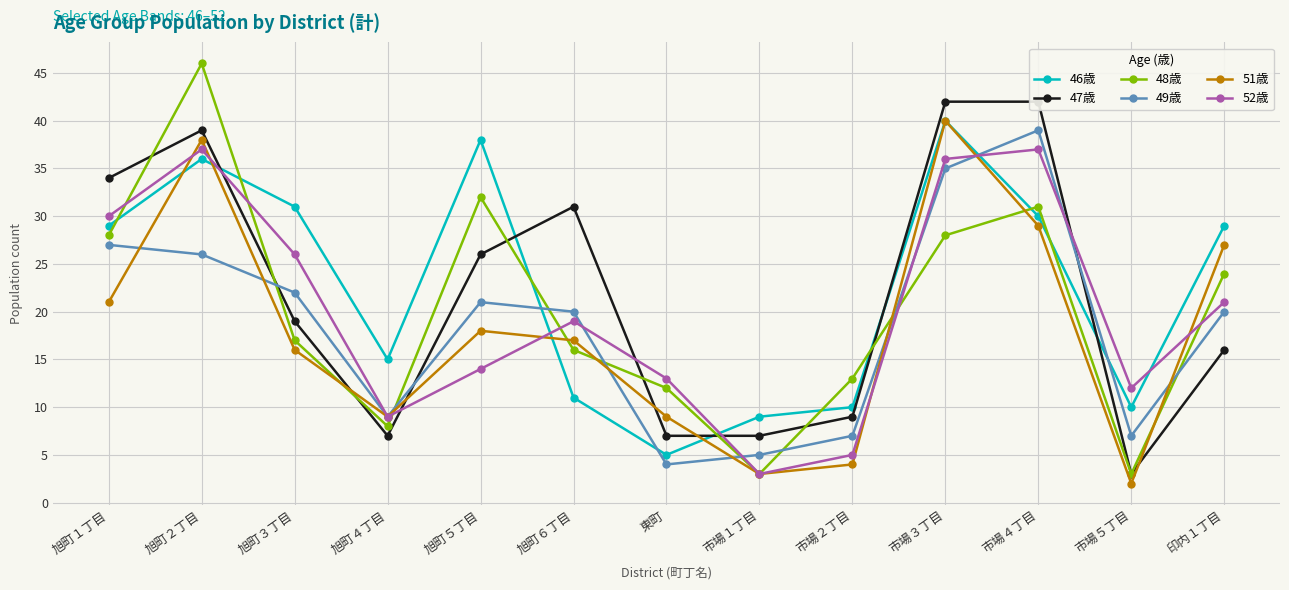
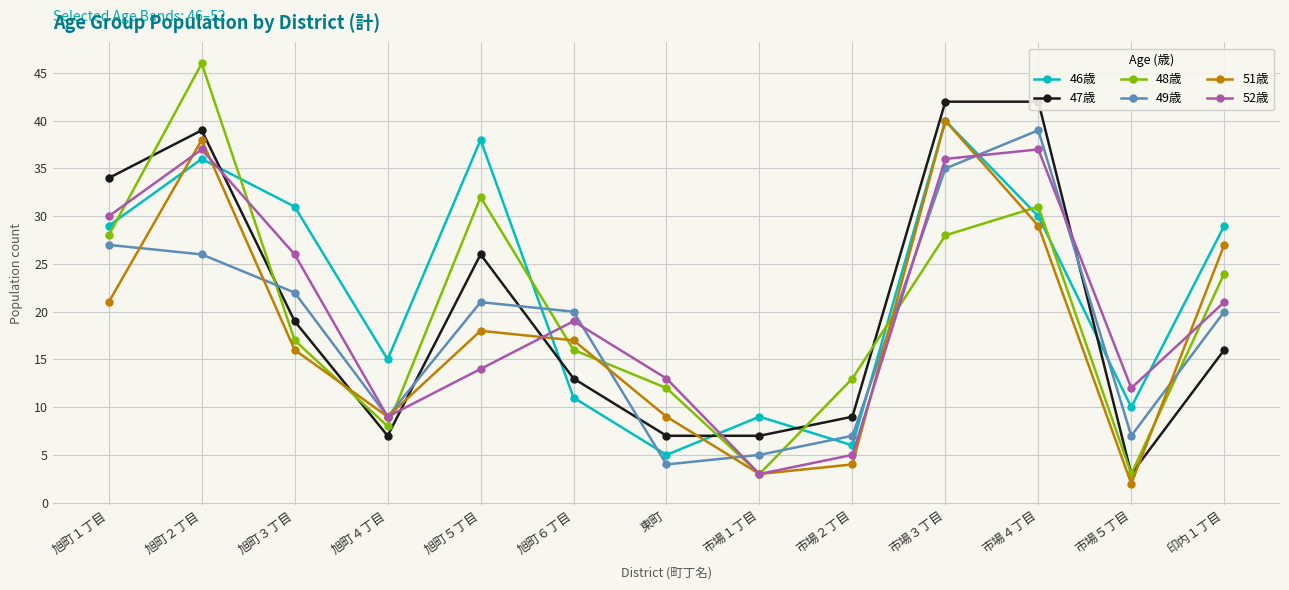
47歳, 旭町６丁目: 31 -> 13
46歳, 市場２丁目: 10 -> 6
